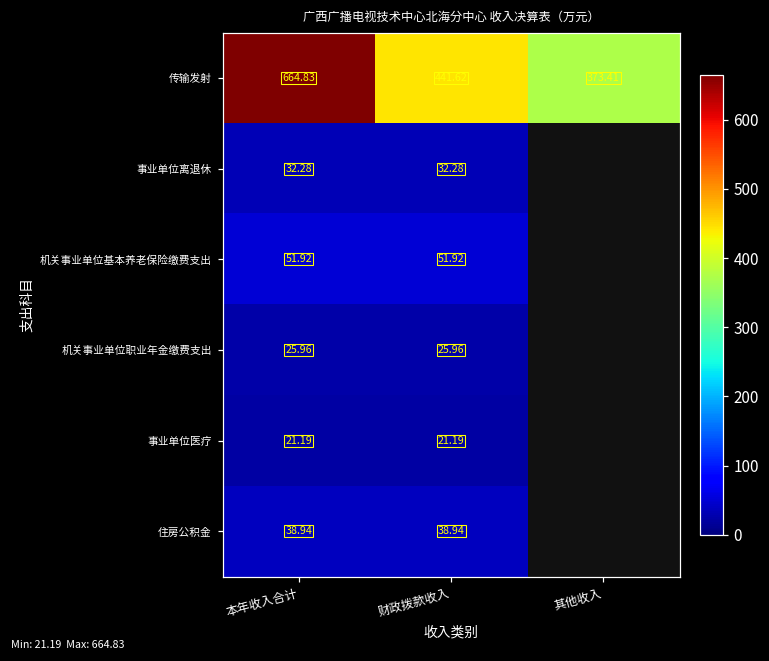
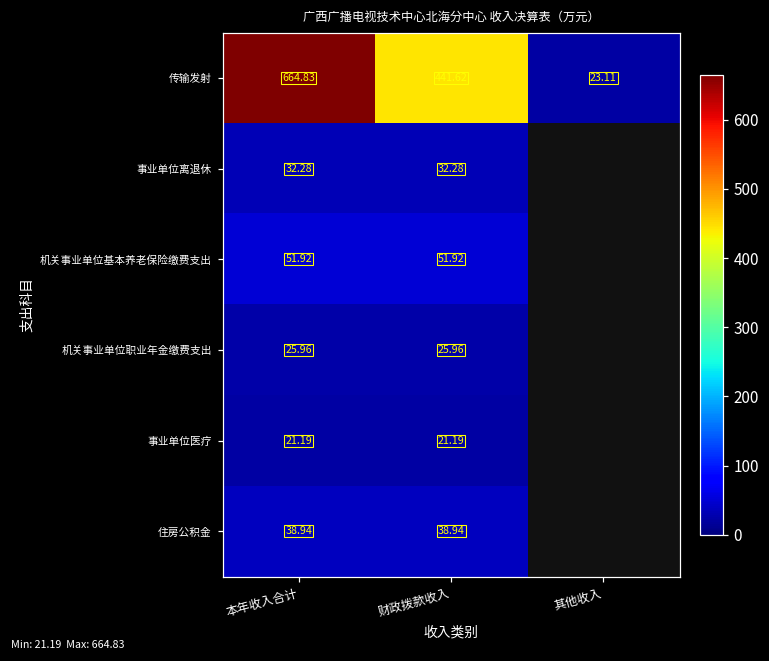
传输发射, 其他收入: 373.41 -> 23.11
